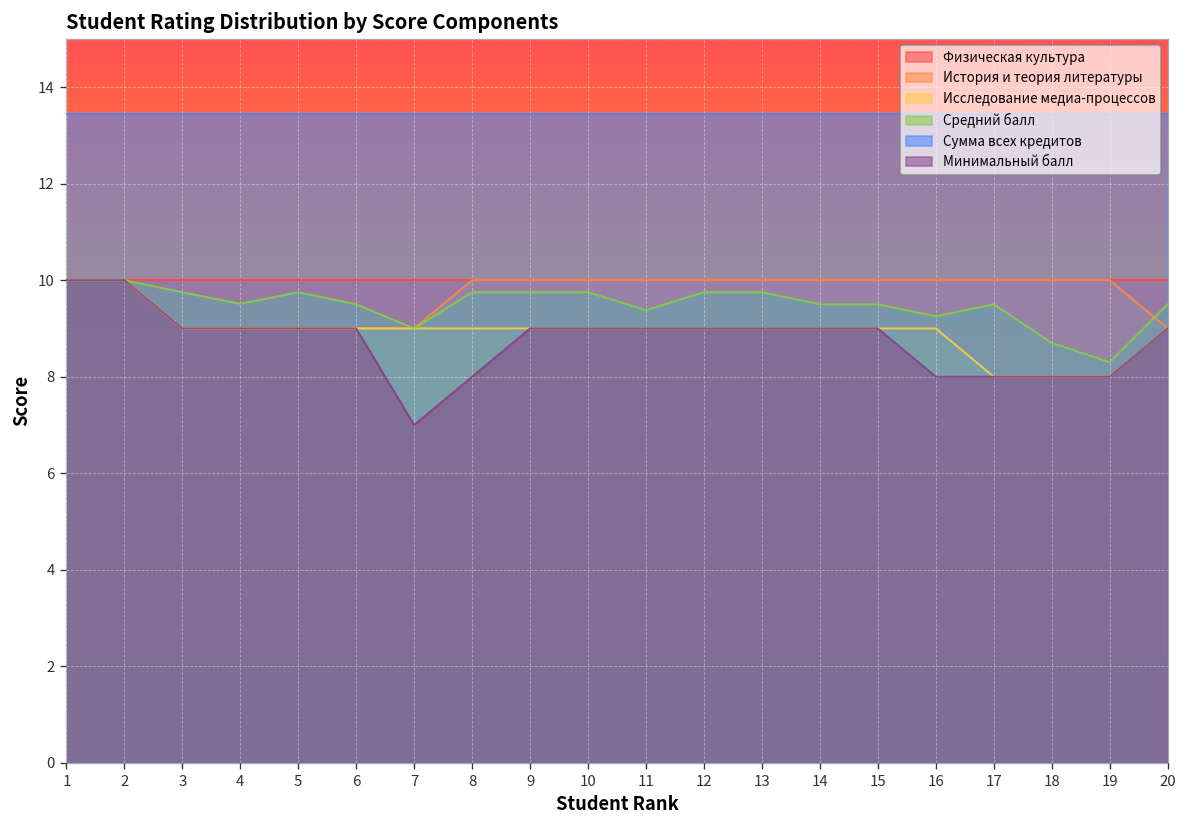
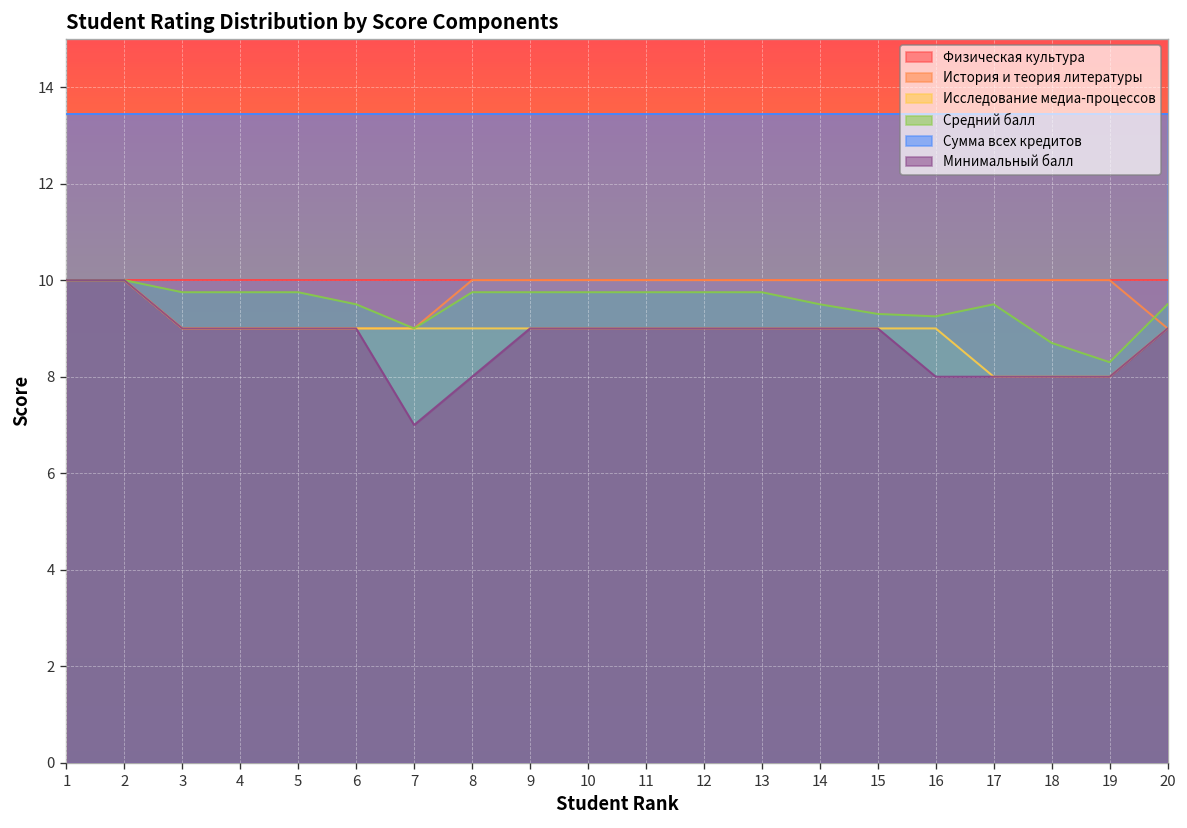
Средний балл, 4: 9.5 -> 9.8
Средний балл, 11: 9.4 -> 9.8
Средний балл, 15: 9.5 -> 9.3
